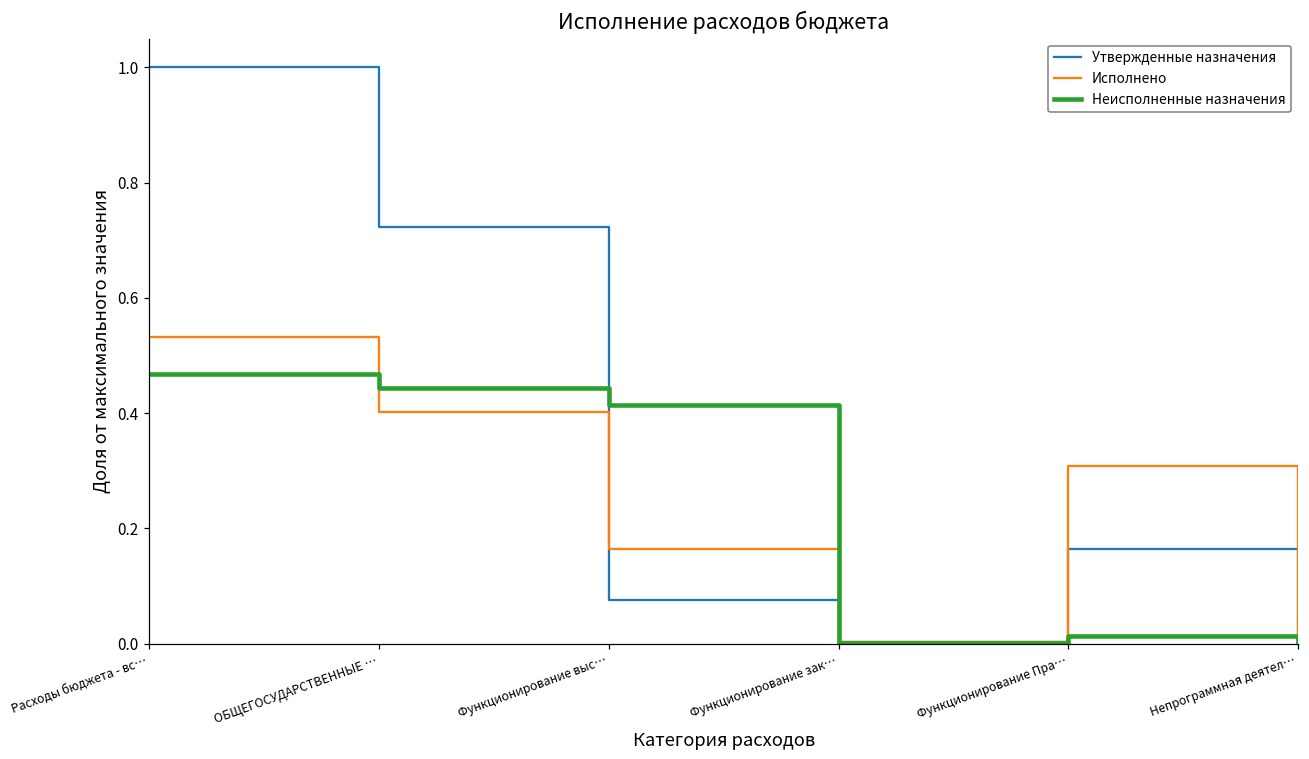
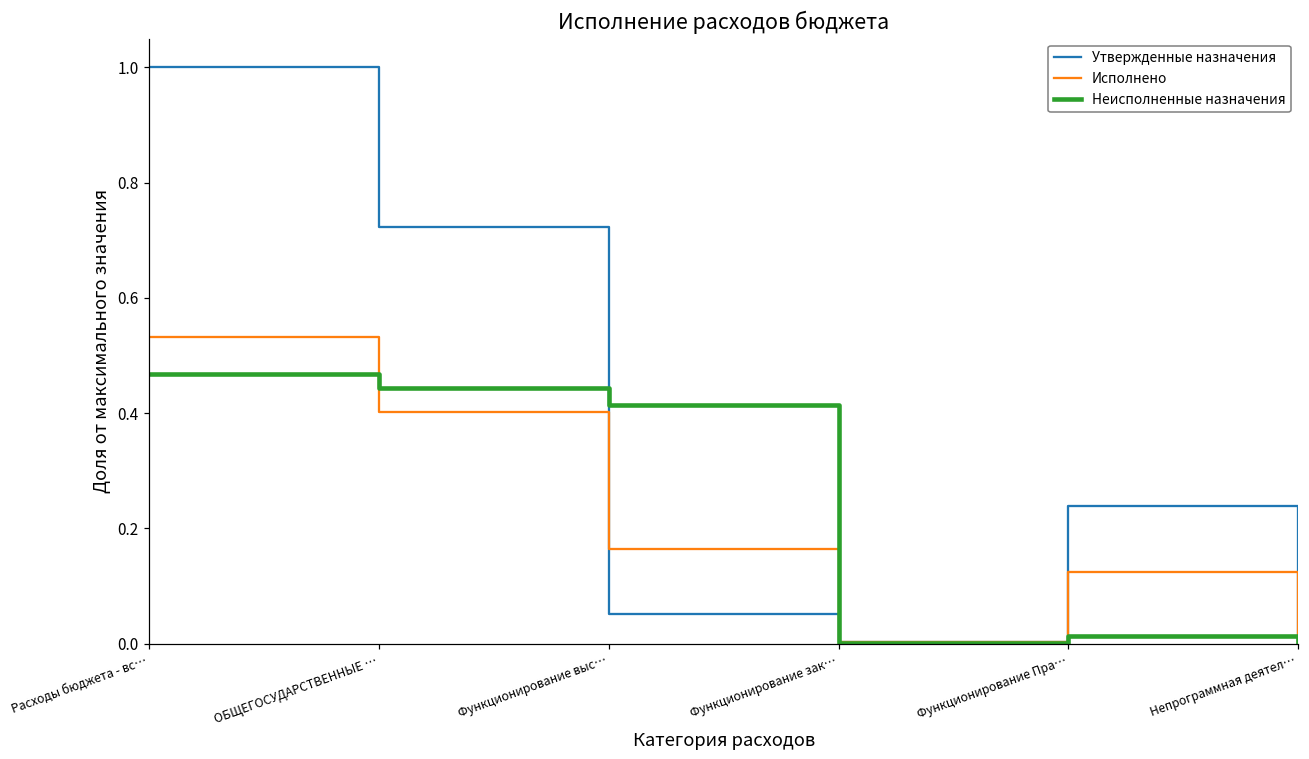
Утвержденные назначения, Функционирование выс…: 0.07 -> 0.05
Утвержденные назначения, Функционирование Пра…: 0.16 -> 0.24
Исполнено, Функционирование Пра…: 0.31 -> 0.12
